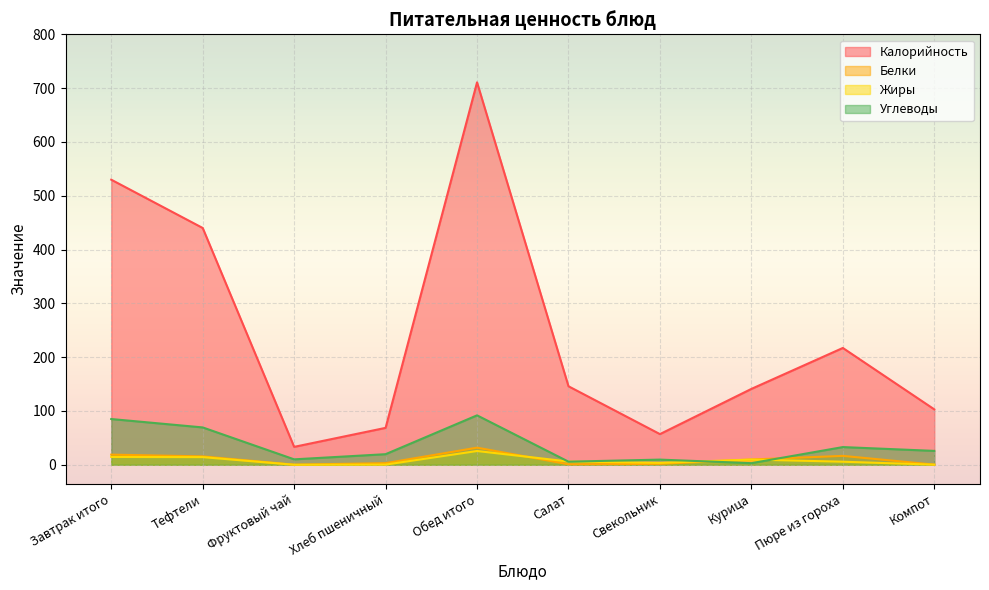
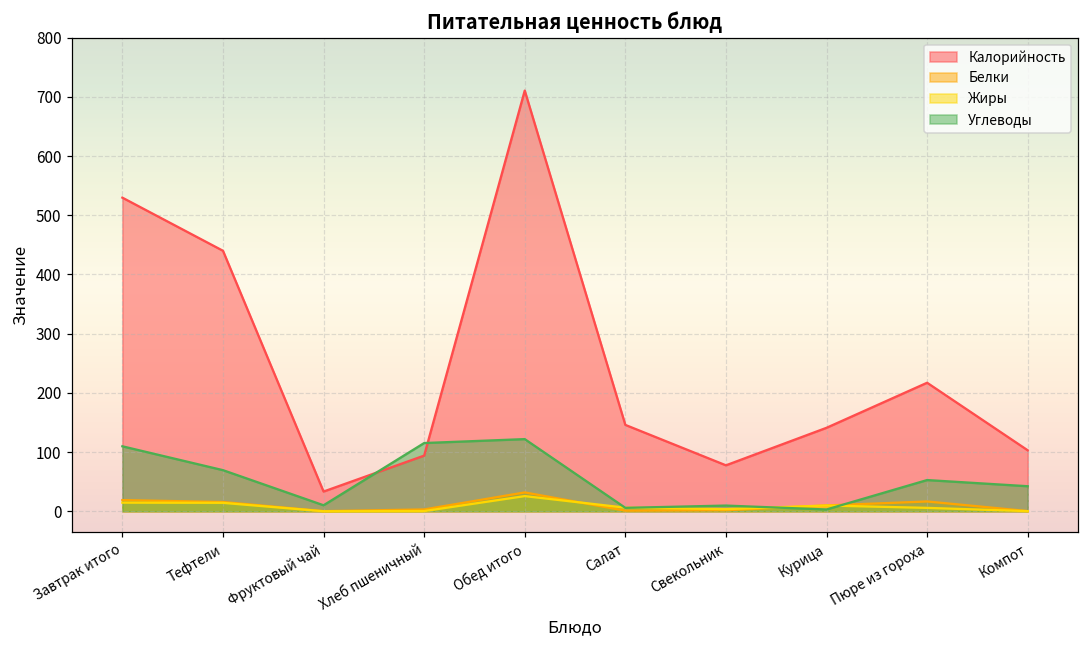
Углеводы, Завтрак итого: 90 -> 110
Калорийность, Хлеб пшеничный: 70 -> 90
Углеводы, Хлеб пшеничный: 20 -> 120
Углеводы, Обед итого: 90 -> 120
Калорийность, Свекольник: 60 -> 80
Углеводы, Пюре из гороха: 30 -> 50
Углеводы, Компот: 30 -> 40
